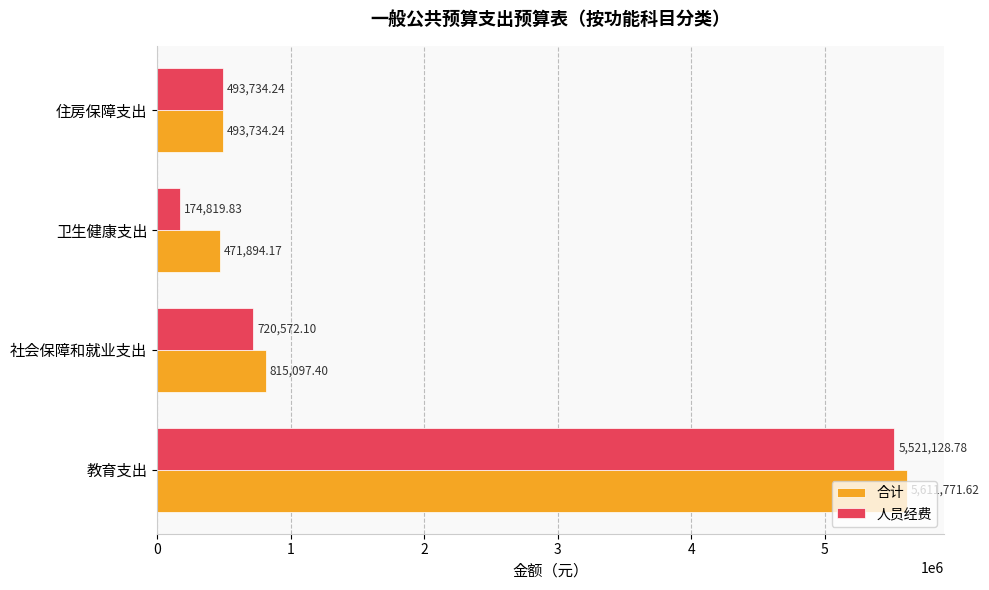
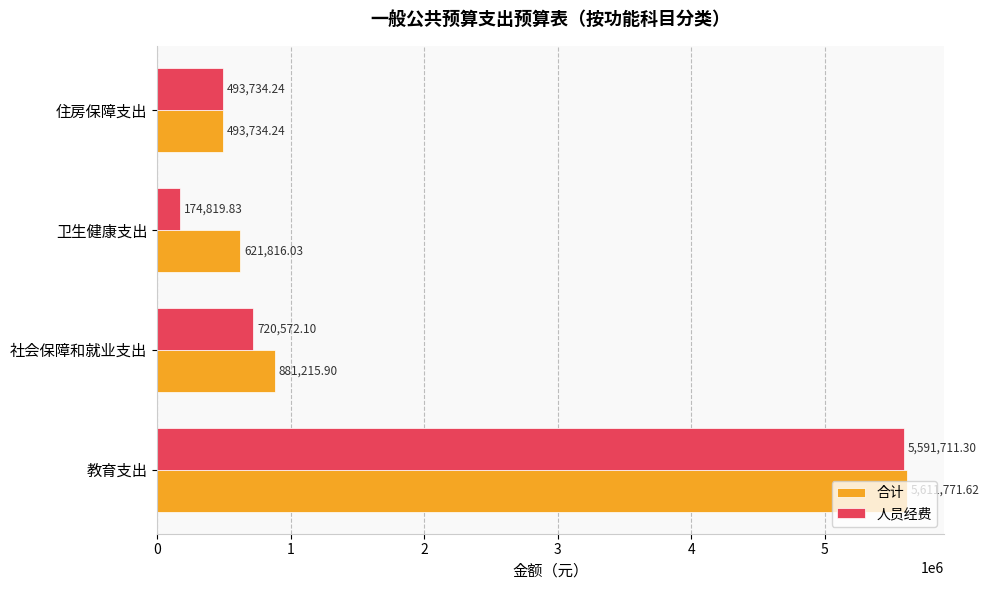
合计, 卫生健康支出: 471,894.17 -> 621,816.03
合计, 社会保障和就业支出: 815,097.40 -> 881,215.90
人员经费, 教育支出: 5,521,128.78 -> 5,591,711.30
